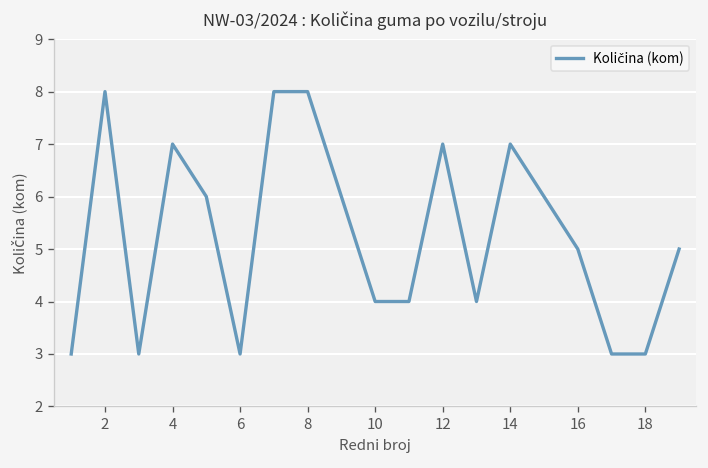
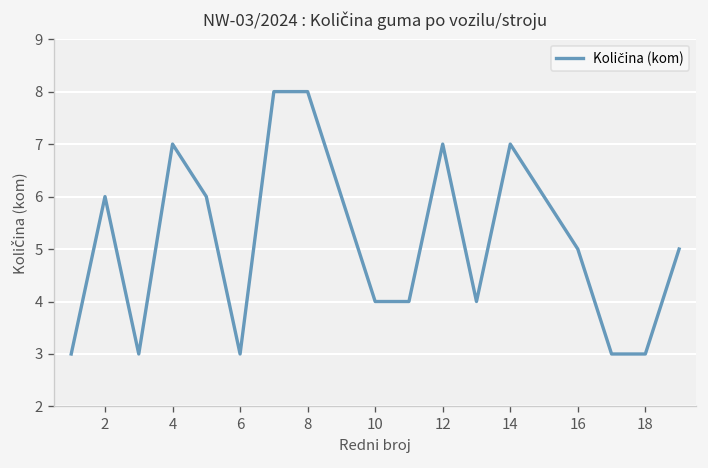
2: 8 -> 6
